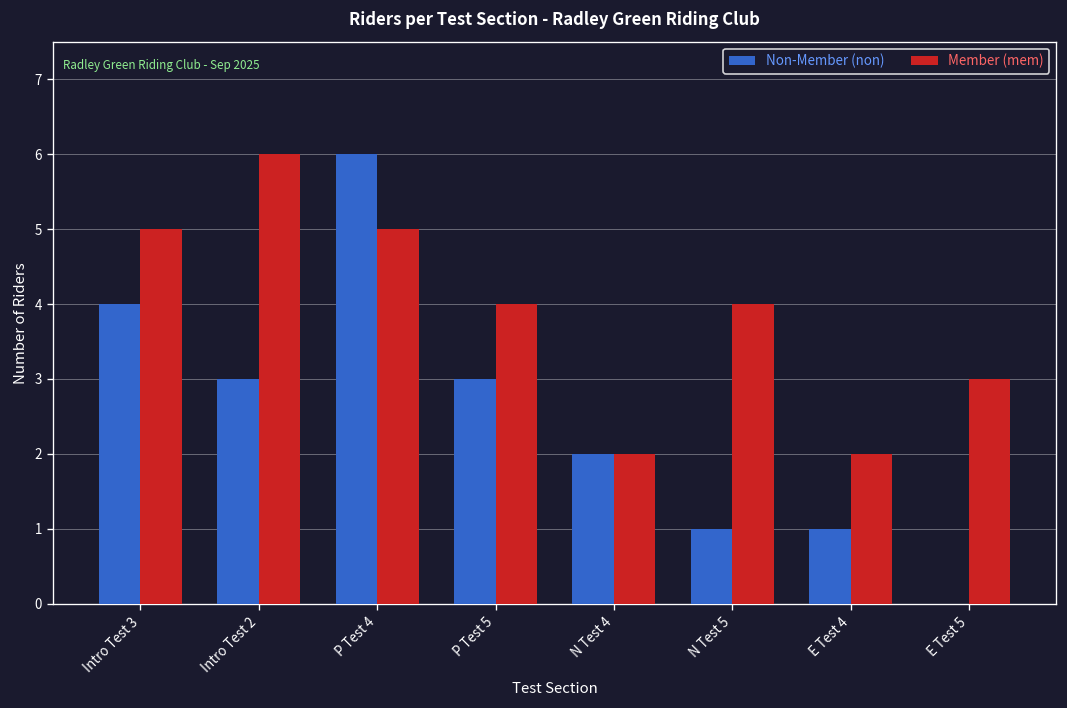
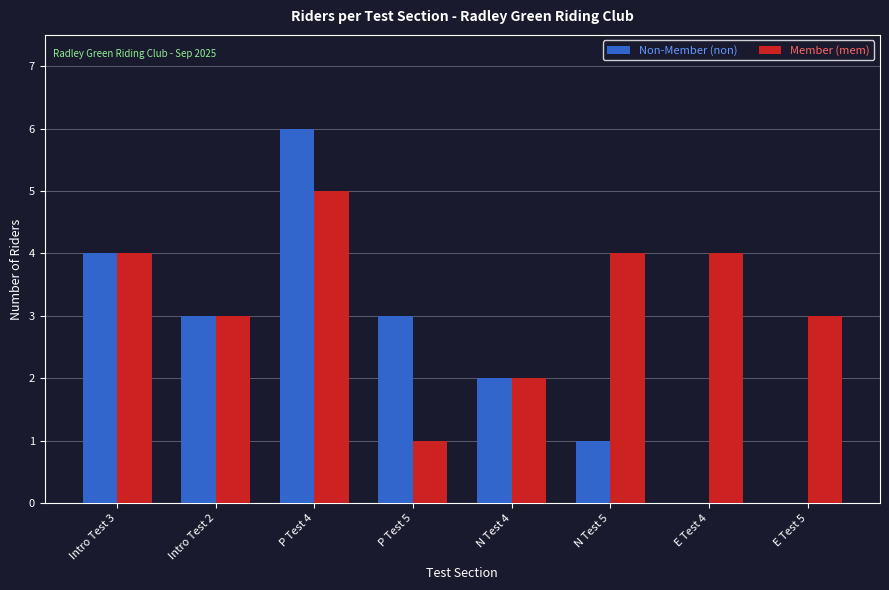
Member (mem), Intro Test 3: 5 -> 4
Member (mem), Intro Test 2: 6 -> 3
Member (mem), P Test 5: 4 -> 1
Non-Member (non), E Test 4: 1 -> 0
Member (mem), E Test 4: 2 -> 4
